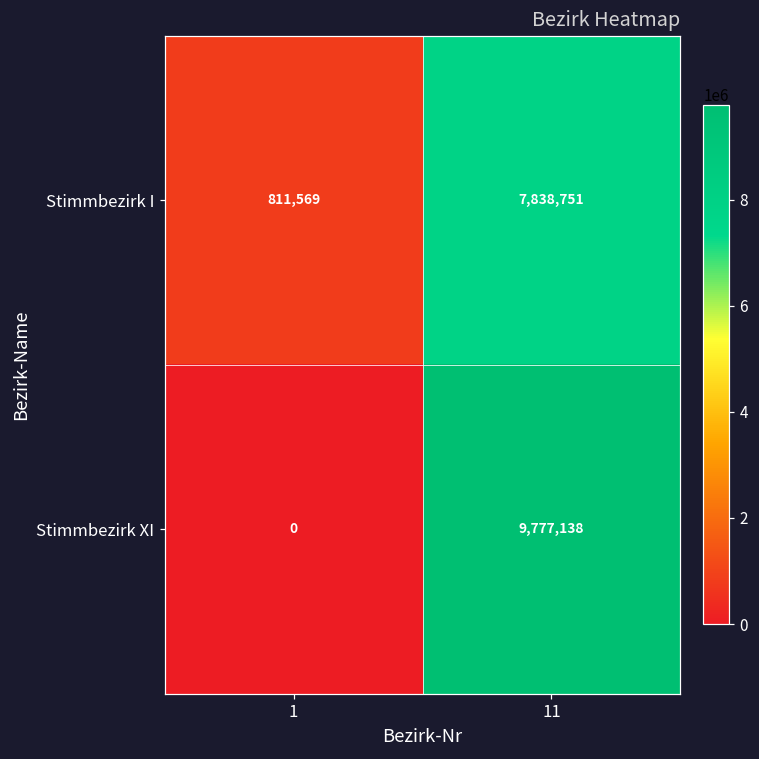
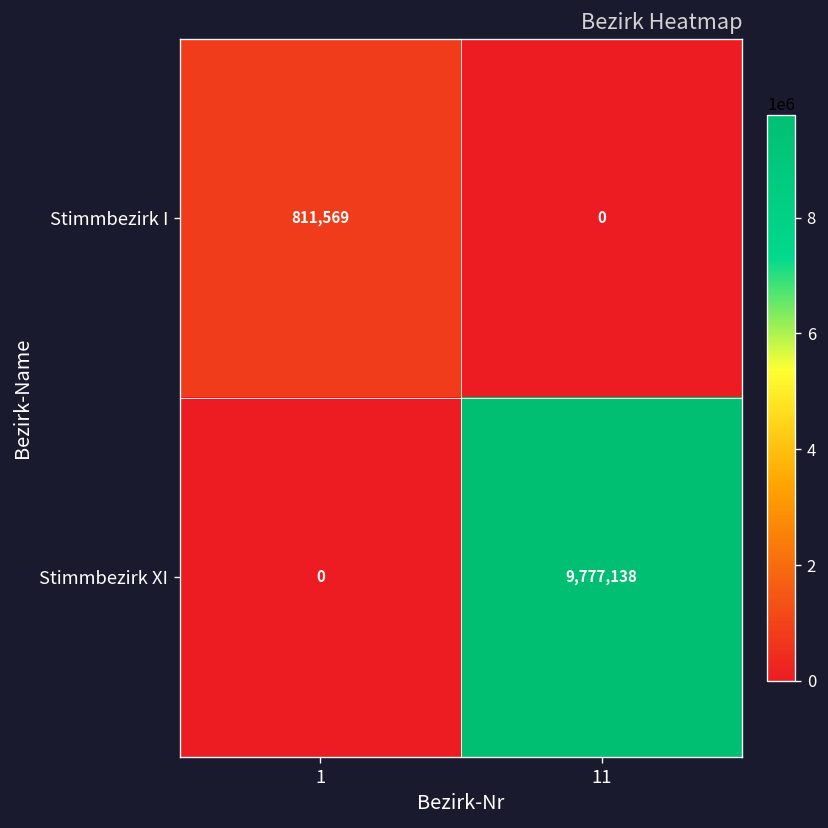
Stimmbezirk I, 11: 7,838,751 -> 0
